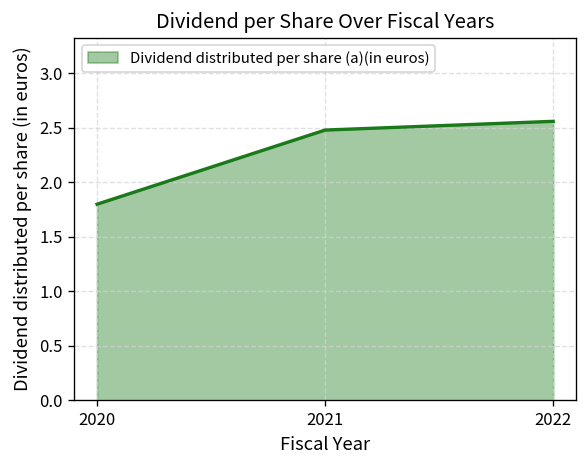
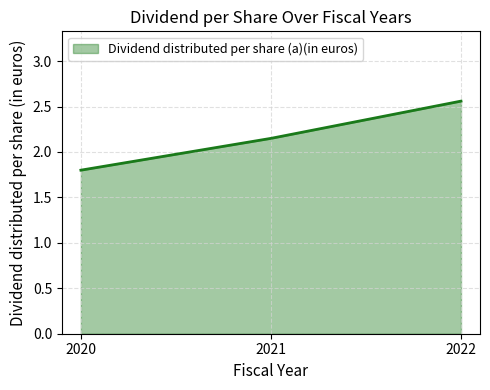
2021: 2.5 -> 2.2
